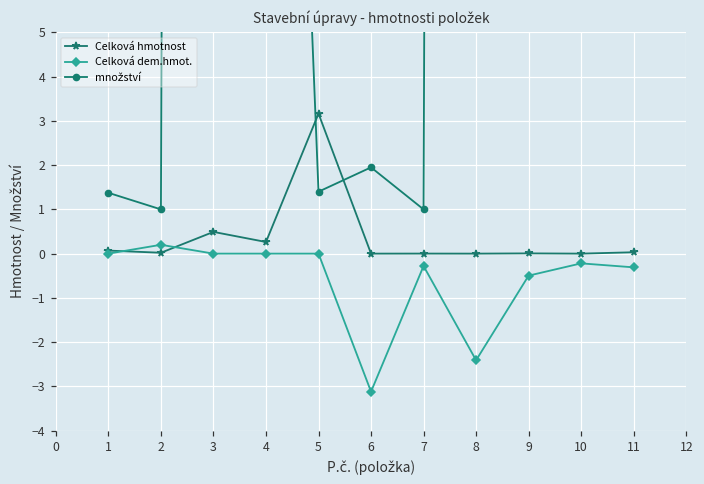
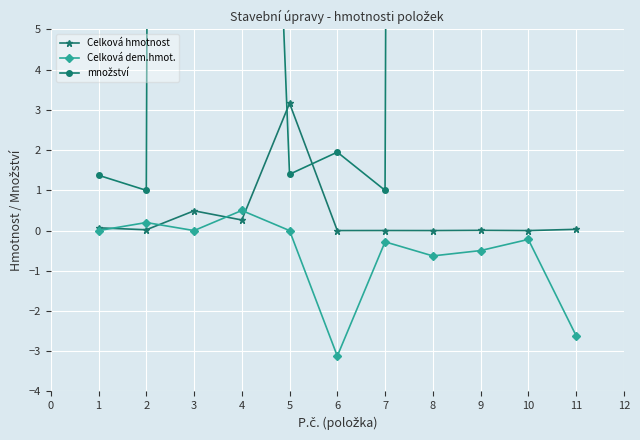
Celková dem.hmot., 4: 0.0 -> 0.5
Celková dem.hmot., 8: -2.4 -> -0.6
Celková dem.hmot., 11: -0.3 -> -2.6
